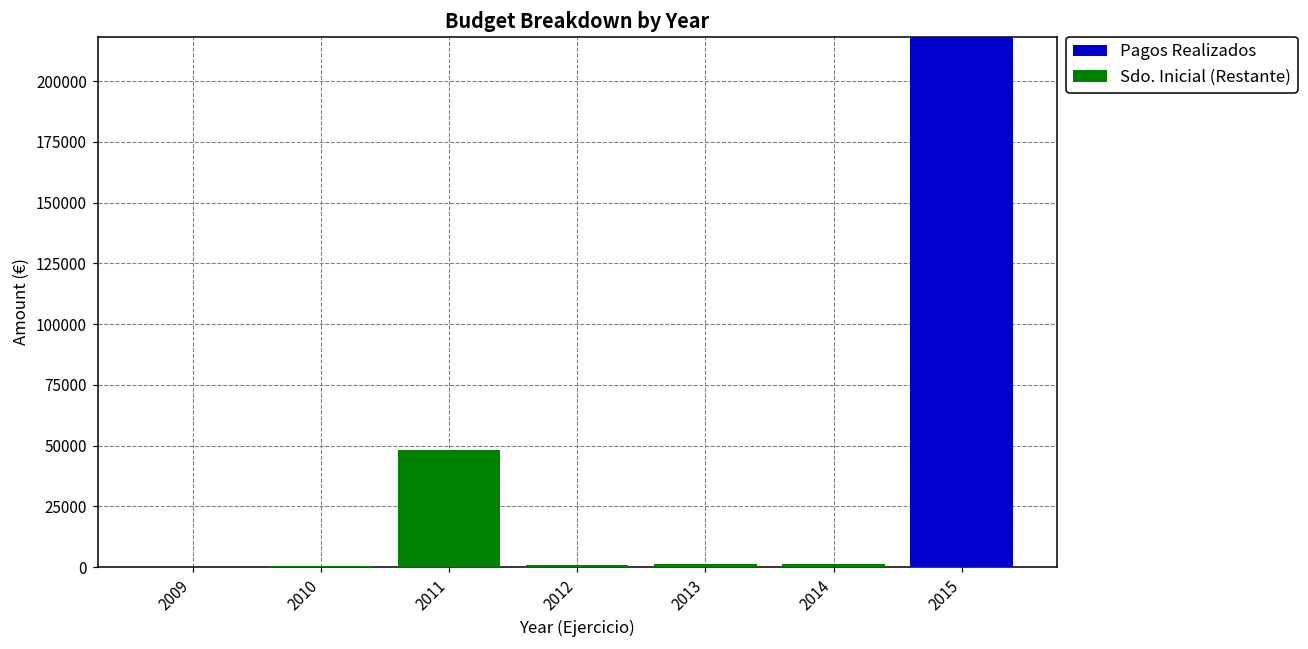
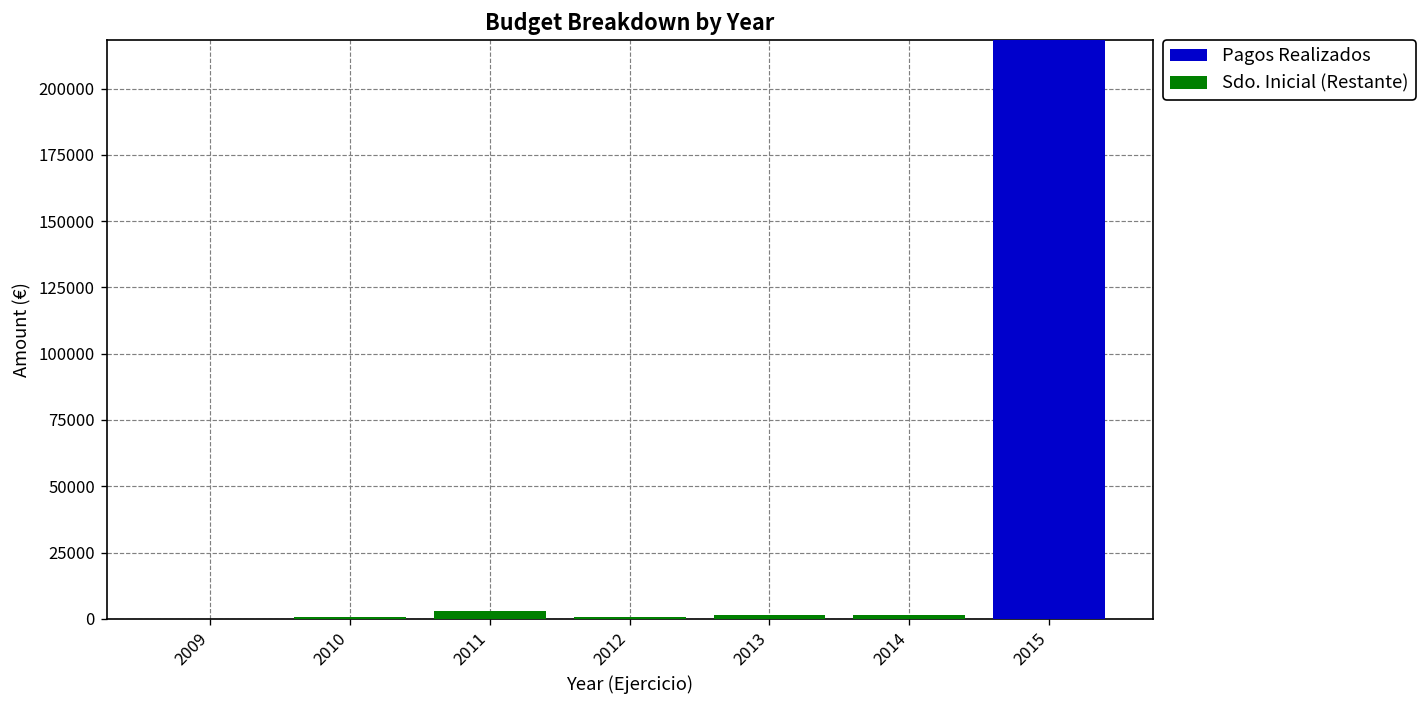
Sdo. Inicial (Restante), 2011: 48000 -> 3000
